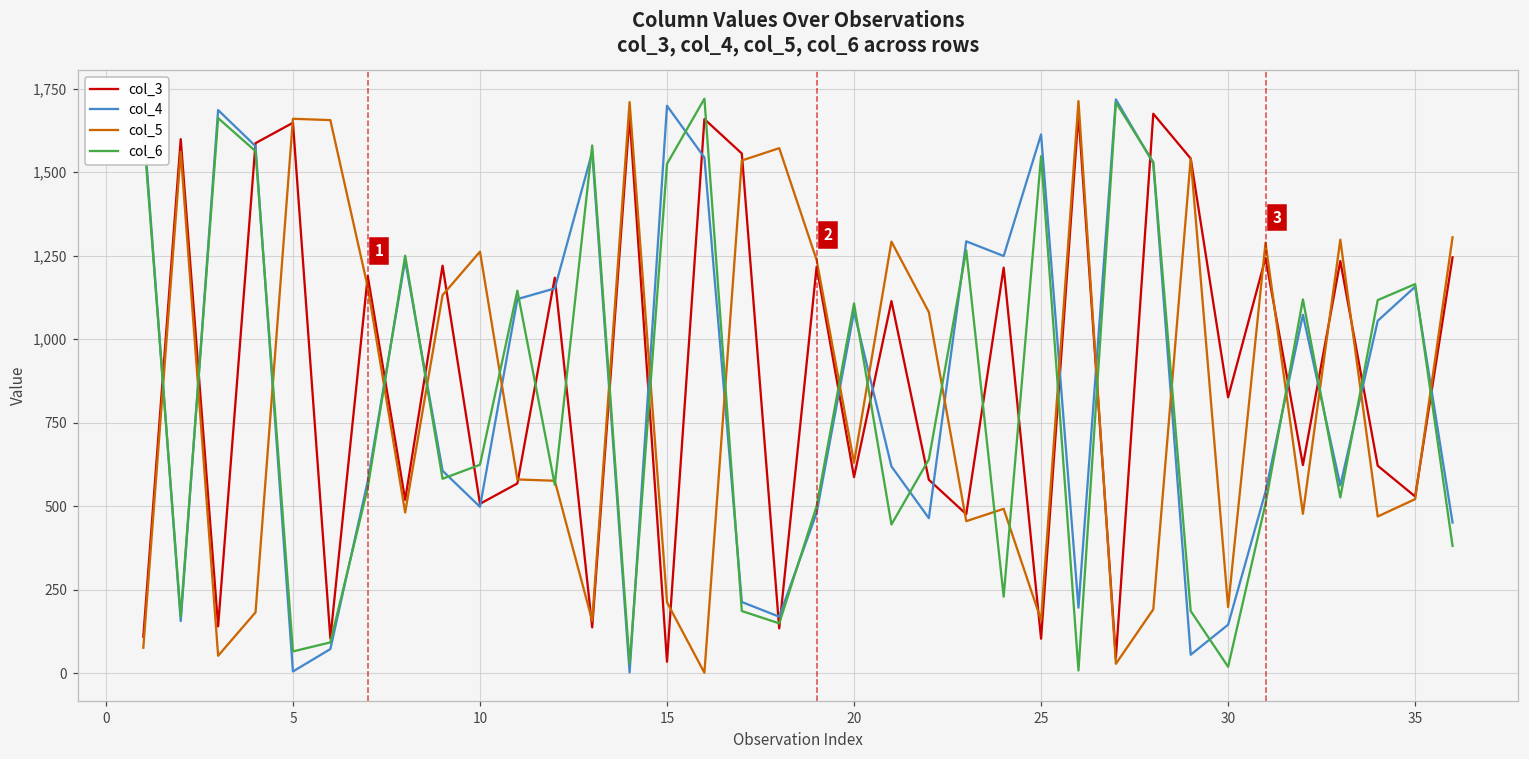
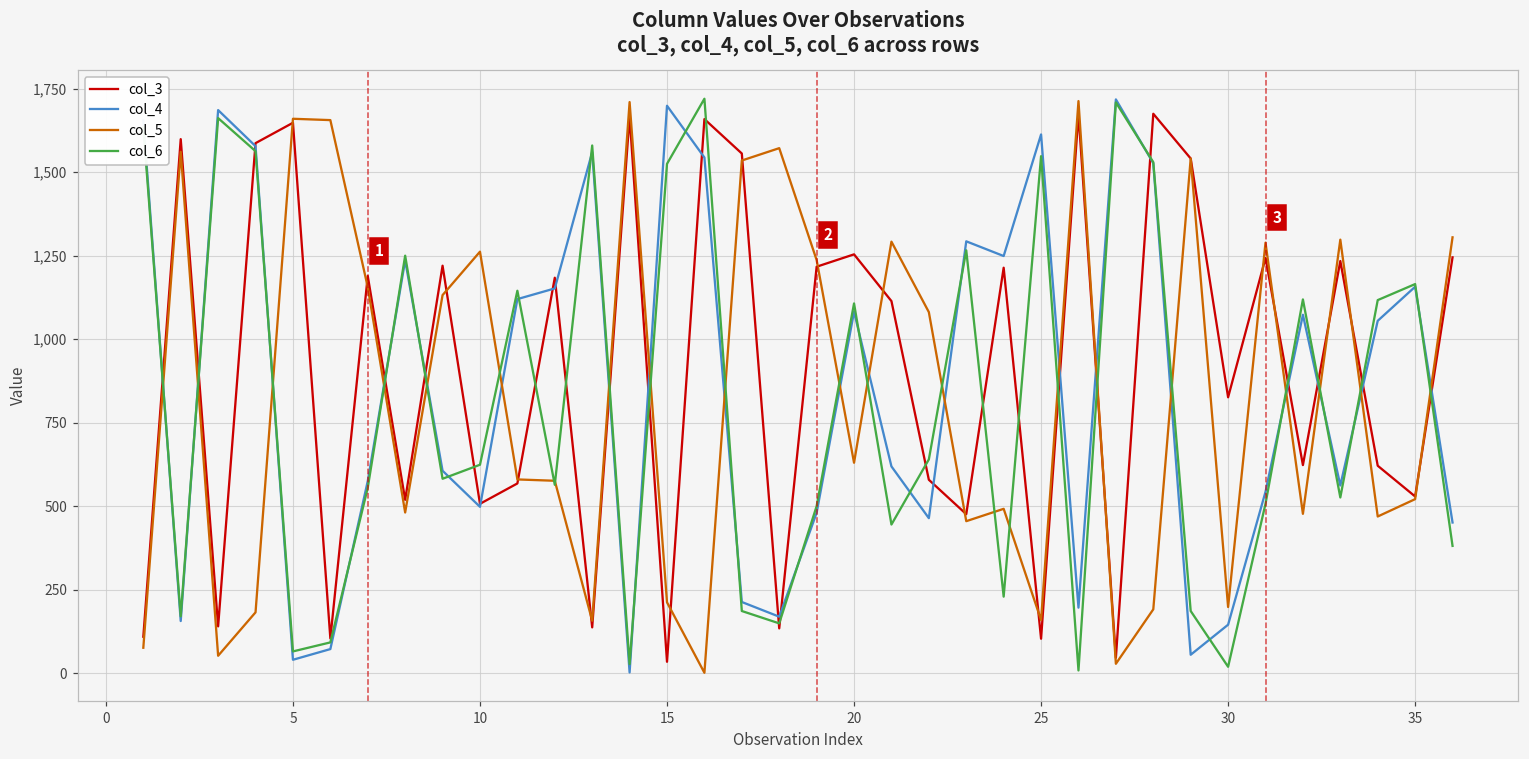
col_4, 5: 10 -> 40
col_3, 20: 590 -> 1,250
